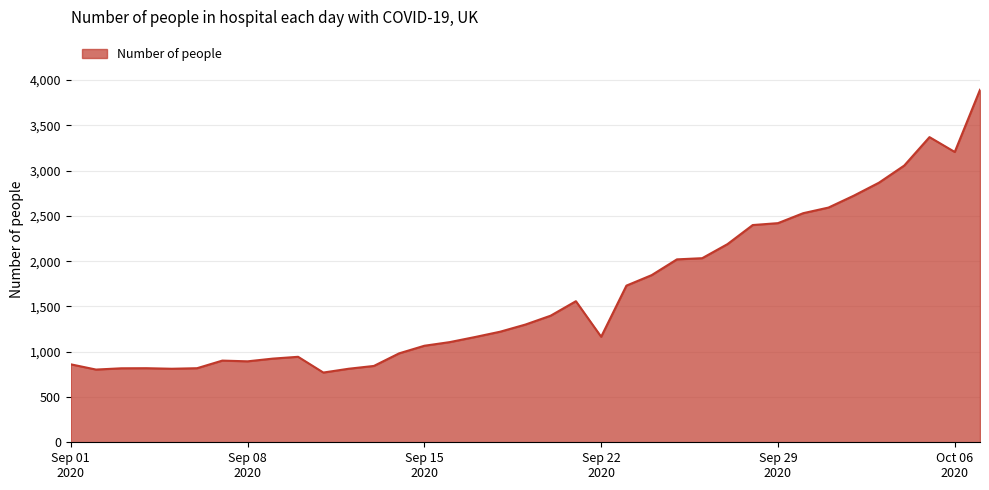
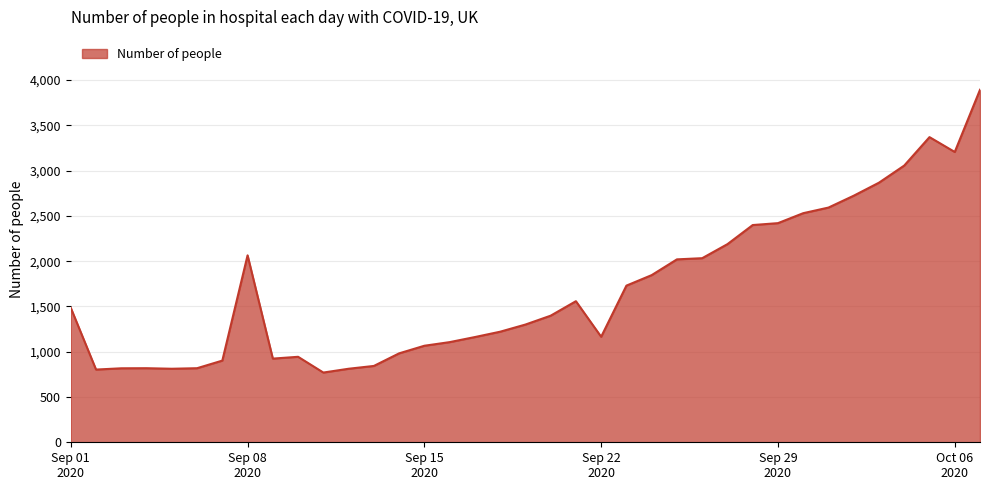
Sep 01 2020: 900 -> 1,500
Sep 08 2020: 900 -> 2,100
